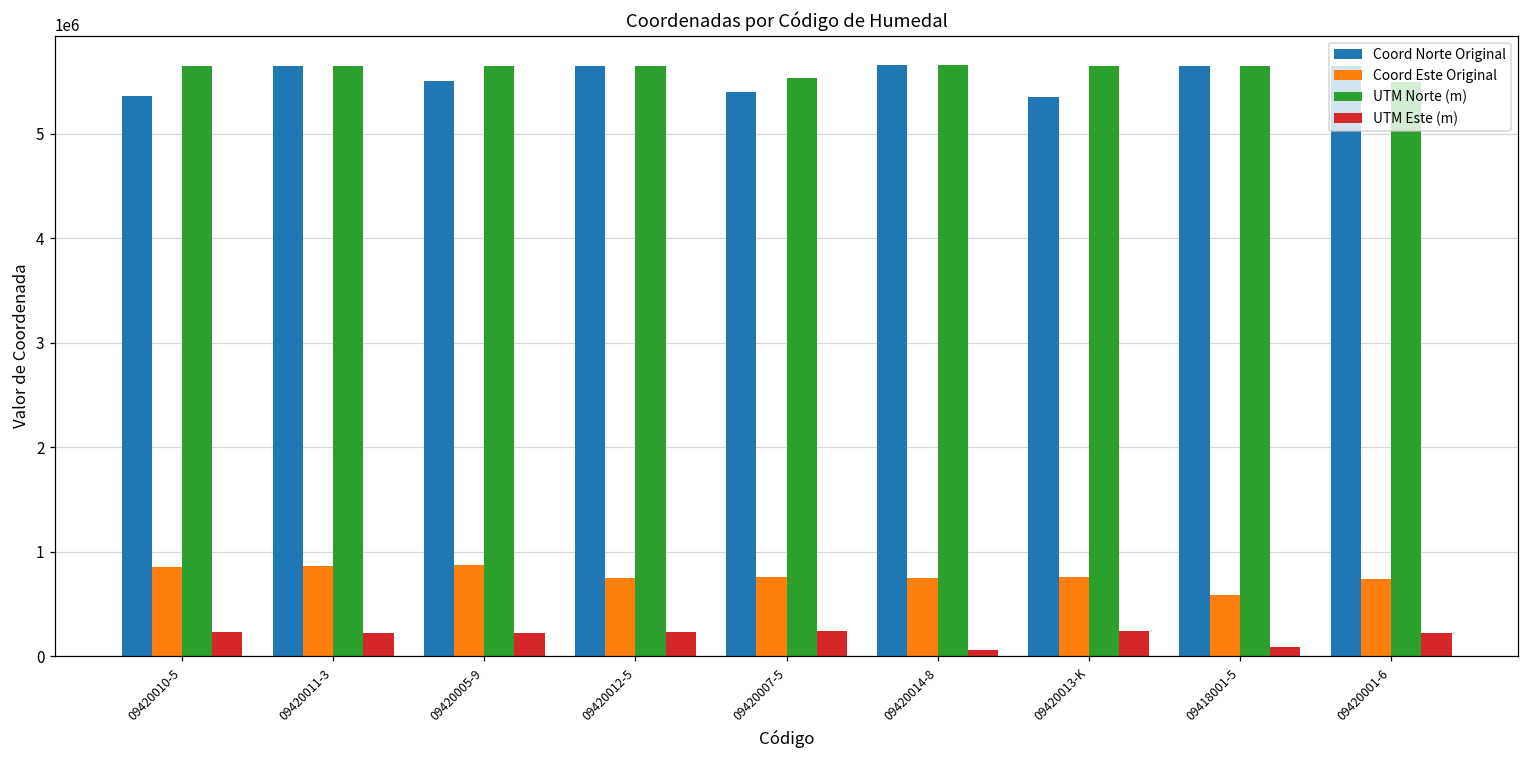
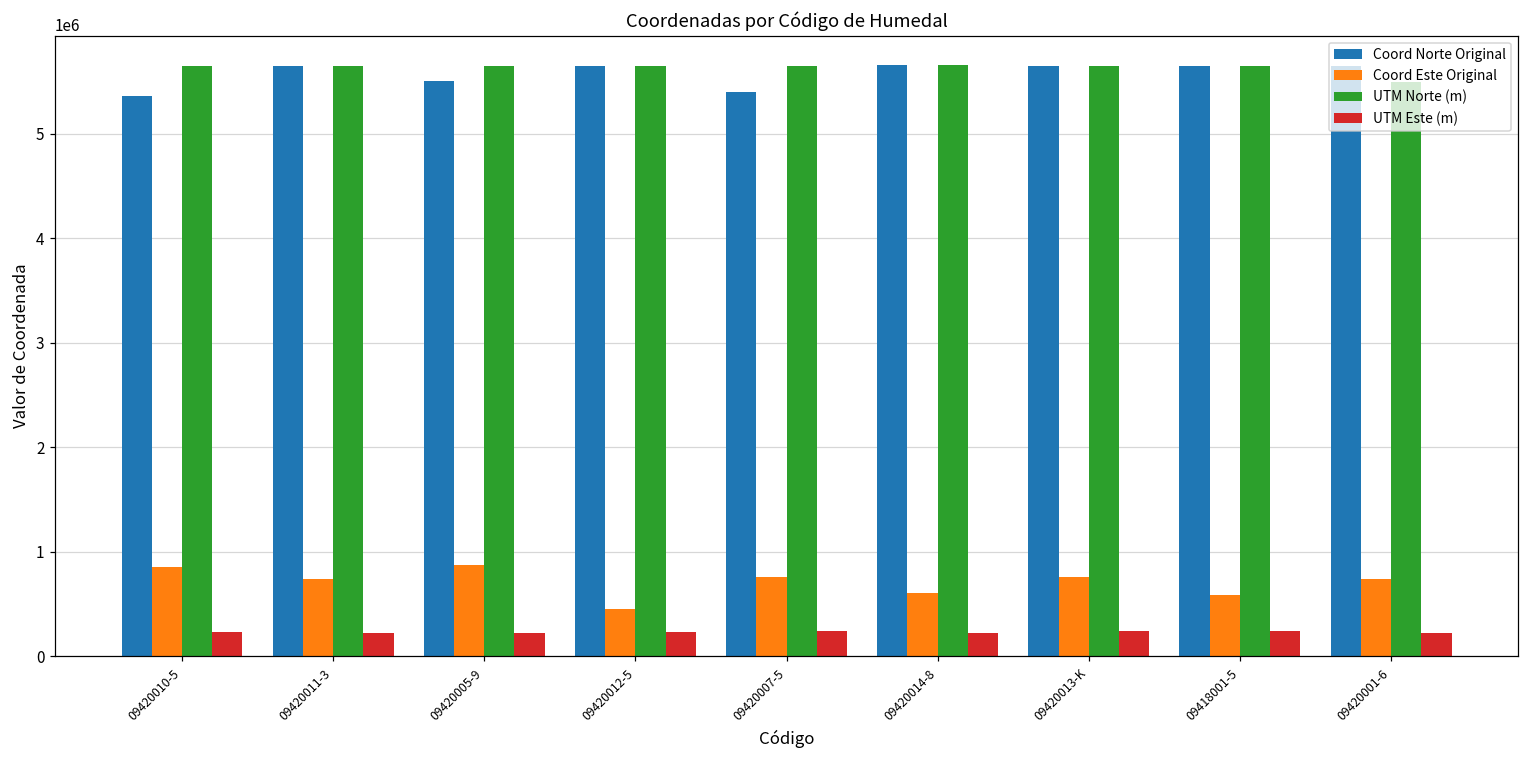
Coord Este Original, 09420011-3: 900000 -> 700000
Coord Este Original, 09420012-5: 800000 -> 500000
UTM Norte (m), 09420007-5: 5500000 -> 5600000
Coord Este Original, 09420014-8: 700000 -> 600000
UTM Este (m), 09420014-8: 100000 -> 200000
Coord Norte Original, 09420013-K: 5400000 -> 5600000
UTM Este (m), 09418001-5: 100000 -> 200000
